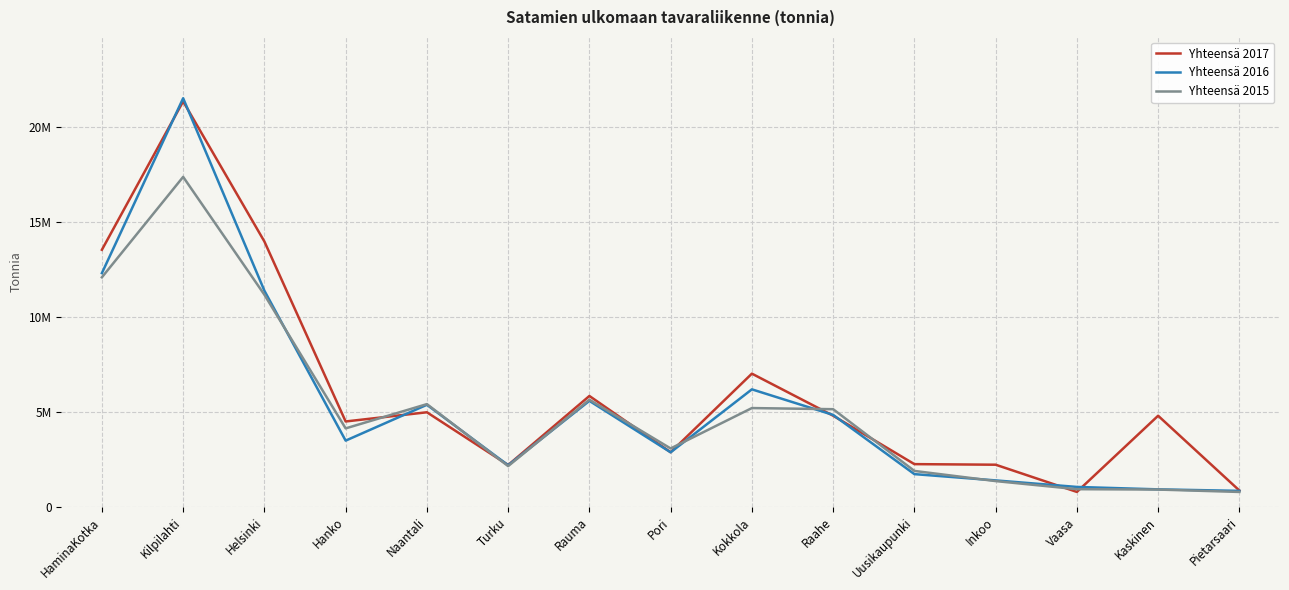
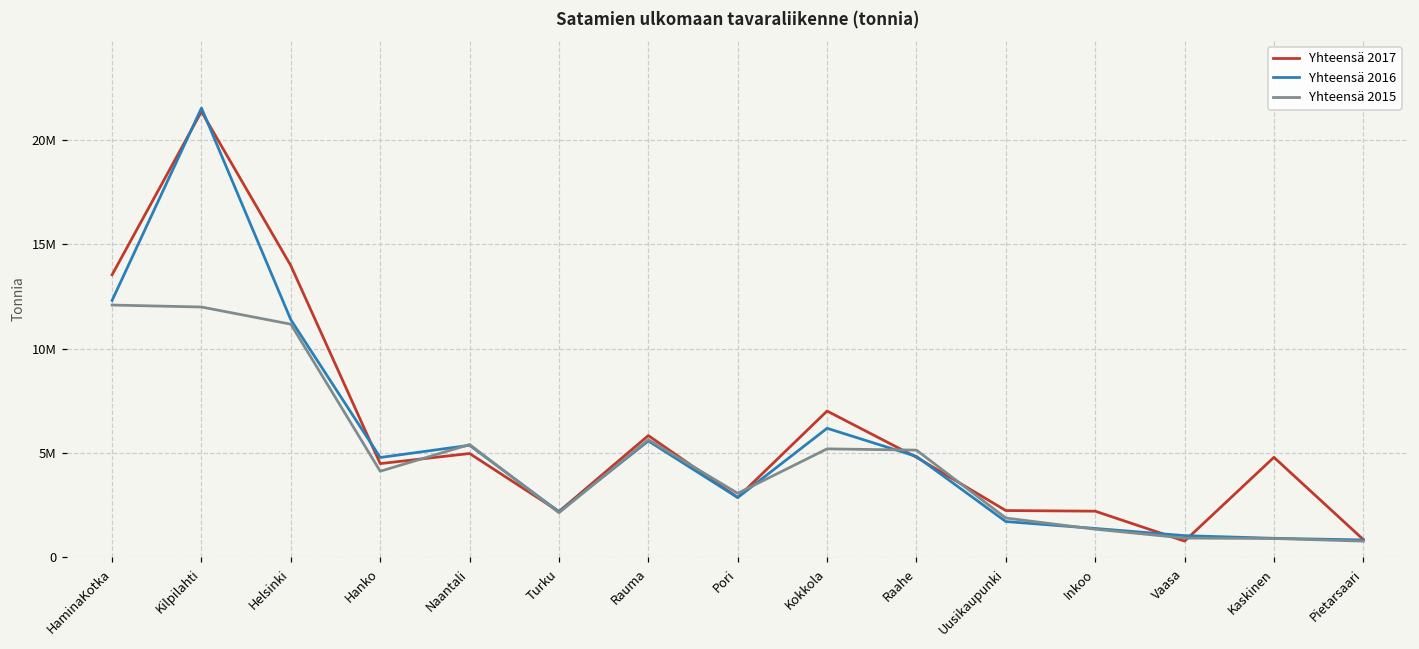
Yhteensä 2015, Kilpilahti: 17400000 -> 12000000
Yhteensä 2016, Hanko: 3500000 -> 4800000
